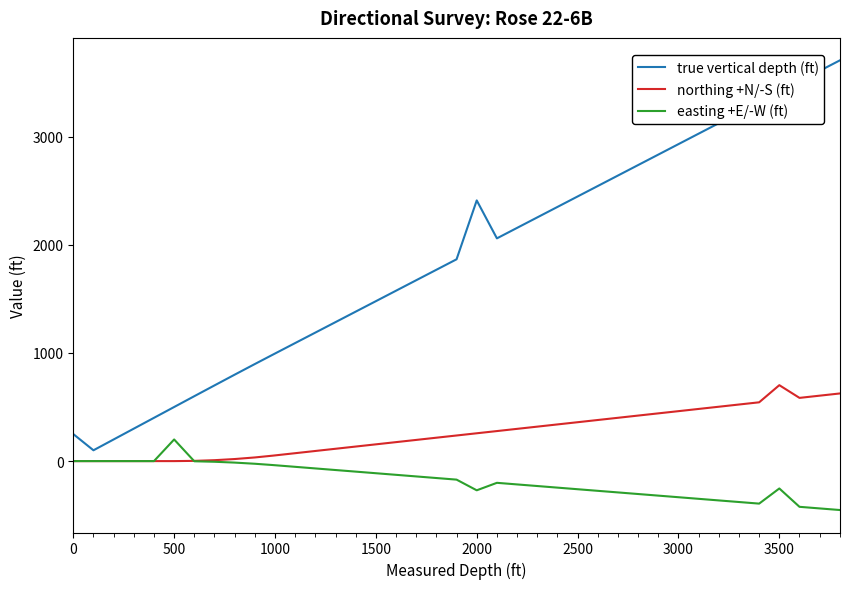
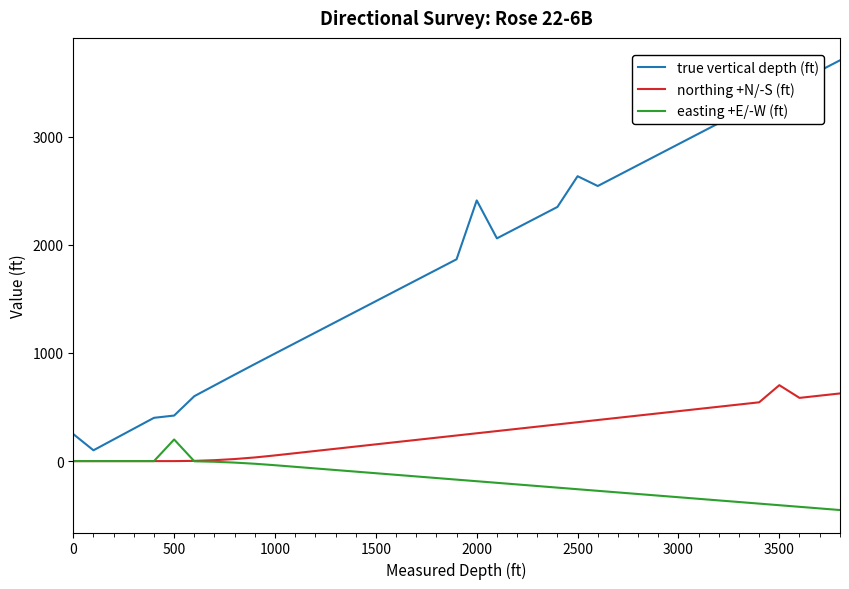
true vertical depth (ft), 500: 500 -> 420
easting +E/-W (ft), 2000: -270 -> -190
true vertical depth (ft), 2500: 2450 -> 2630
easting +E/-W (ft), 3500: -250 -> -410
